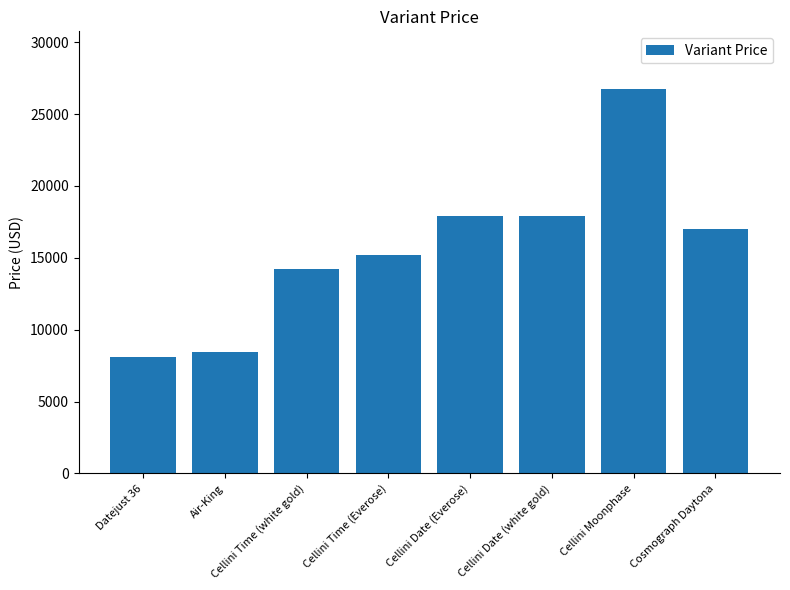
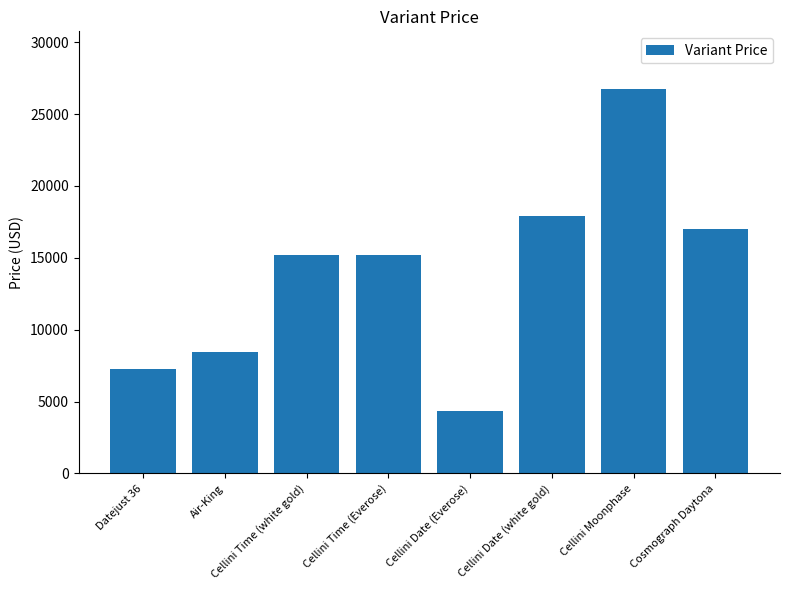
Datejust 36: 8100 -> 7300
Cellini Time (white gold): 14200 -> 15200
Cellini Date (Everose): 17900 -> 4300
